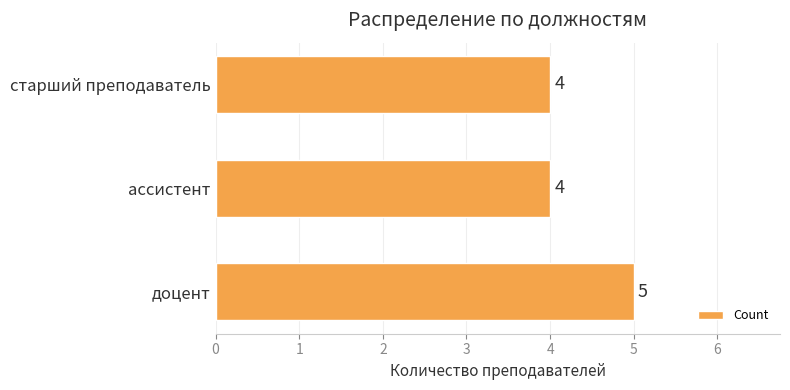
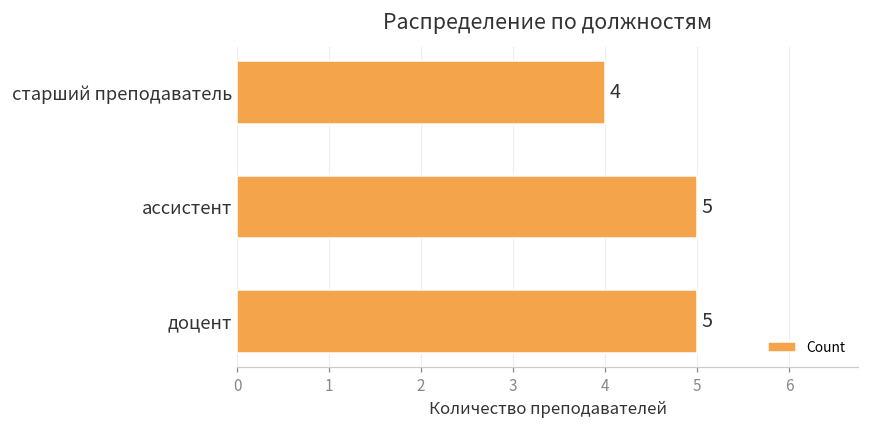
ассистент: 4 -> 5
